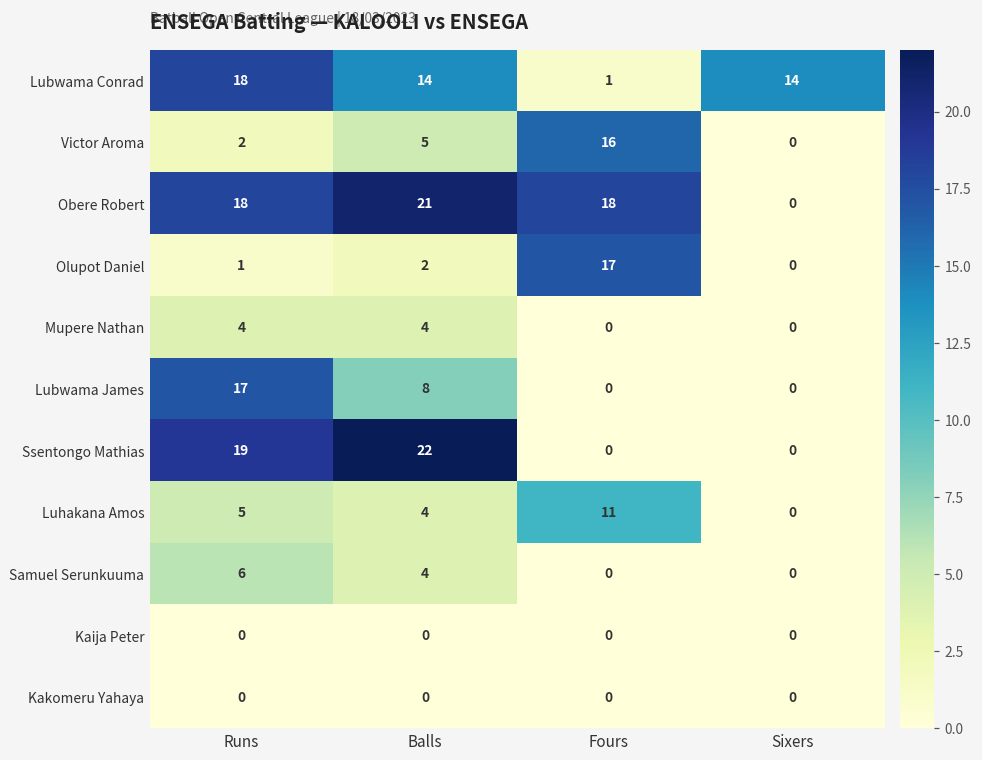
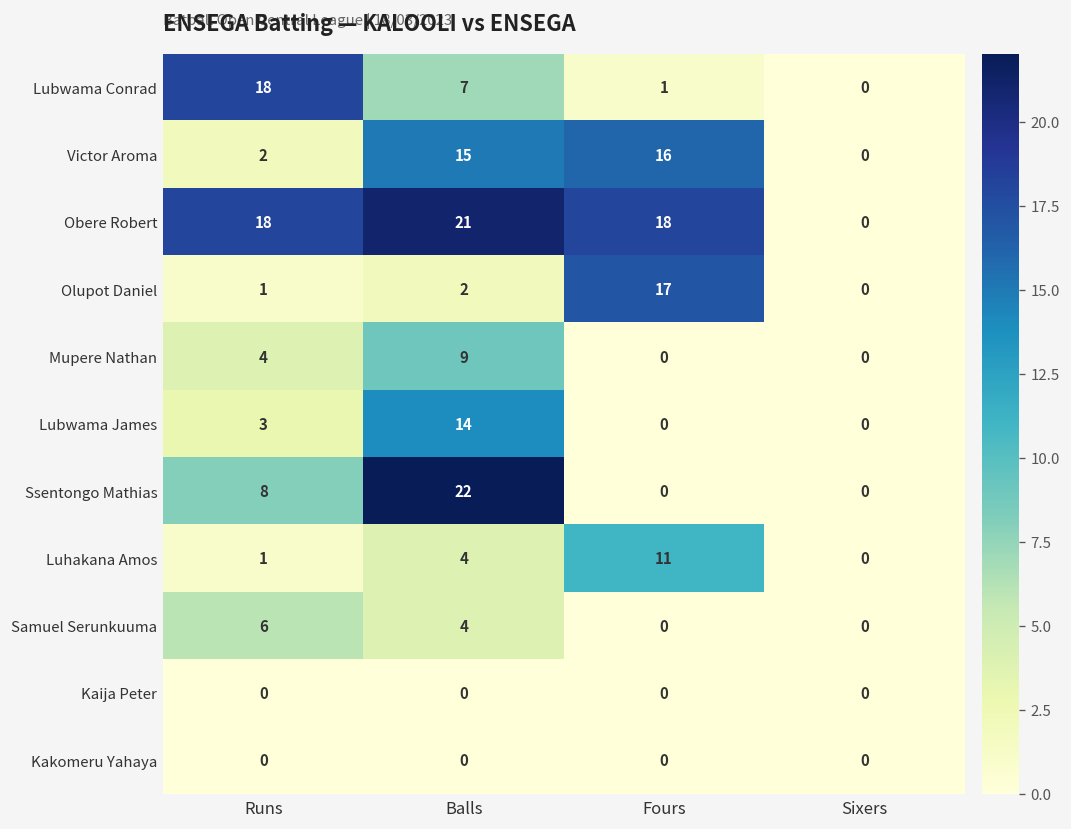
Lubwama Conrad, Balls: 14 -> 7
Lubwama Conrad, Sixers: 14 -> 0
Victor Aroma, Balls: 5 -> 15
Mupere Nathan, Balls: 4 -> 9
Lubwama James, Runs: 17 -> 3
Lubwama James, Balls: 8 -> 14
Ssentongo Mathias, Runs: 19 -> 8
Luhakana Amos, Runs: 5 -> 1
